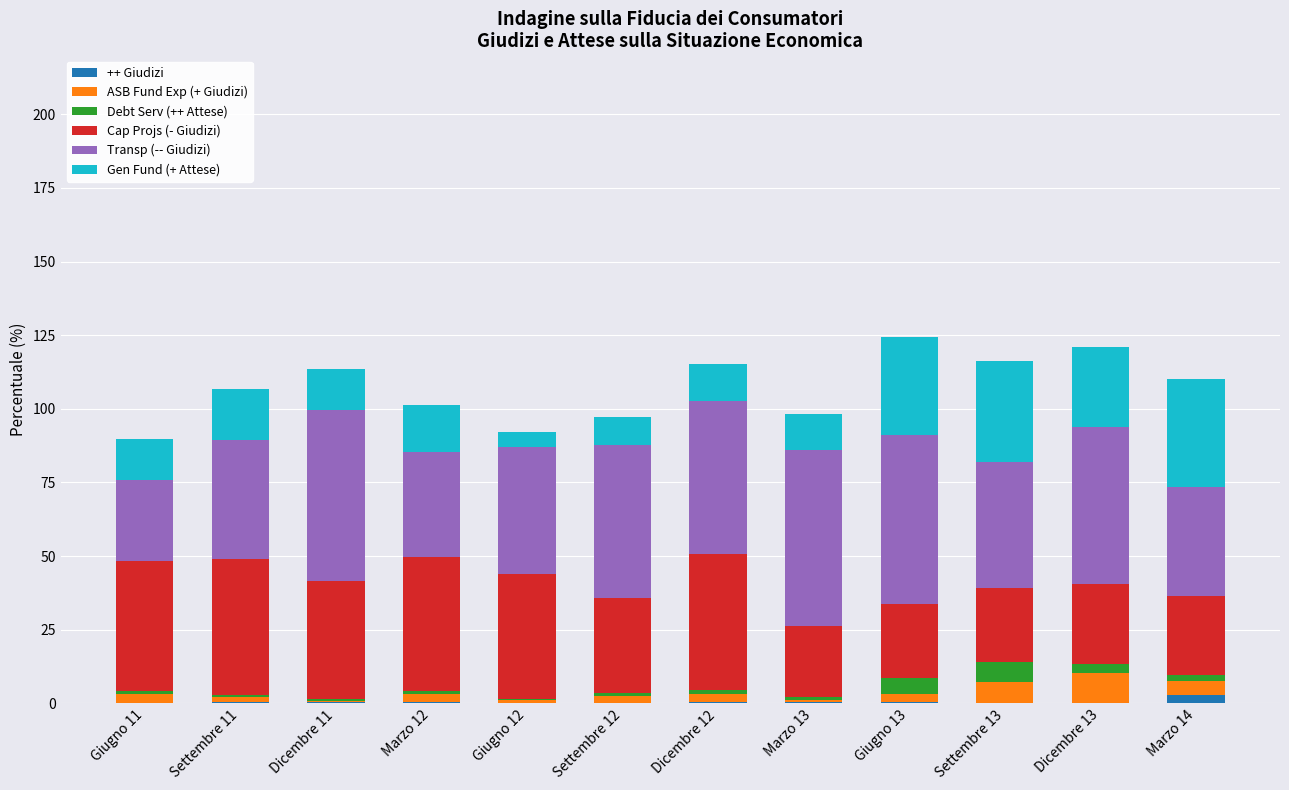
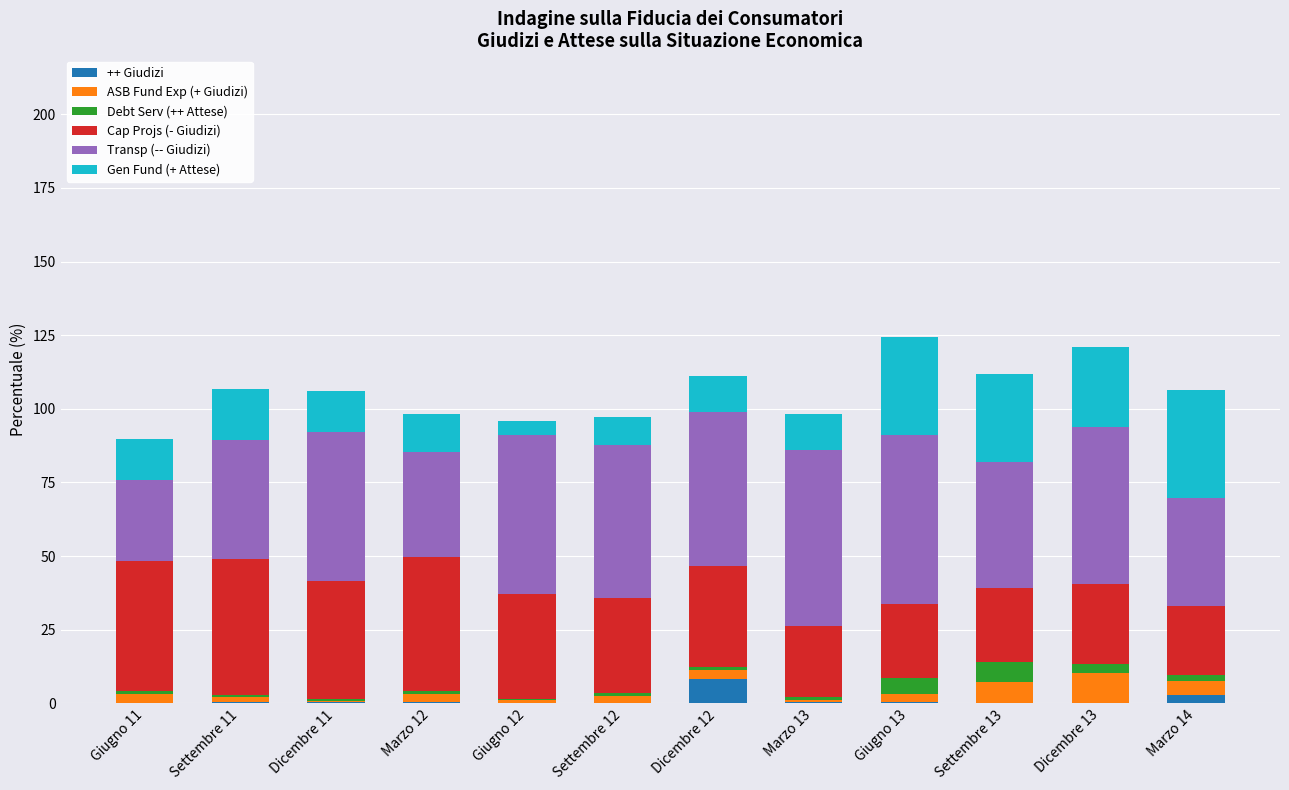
Transp (-- Giudizi), Dicembre 11: 58 -> 50
Gen Fund (+ Attese), Marzo 12: 16 -> 13
Cap Projs (- Giudizi), Giugno 12: 43 -> 36
Transp (-- Giudizi), Giugno 12: 43 -> 54
++ Giudizi, Dicembre 12: 0 -> 8
Cap Projs (- Giudizi), Dicembre 12: 46 -> 34
Gen Fund (+ Attese), Settembre 13: 34 -> 30
Cap Projs (- Giudizi), Marzo 14: 27 -> 23
